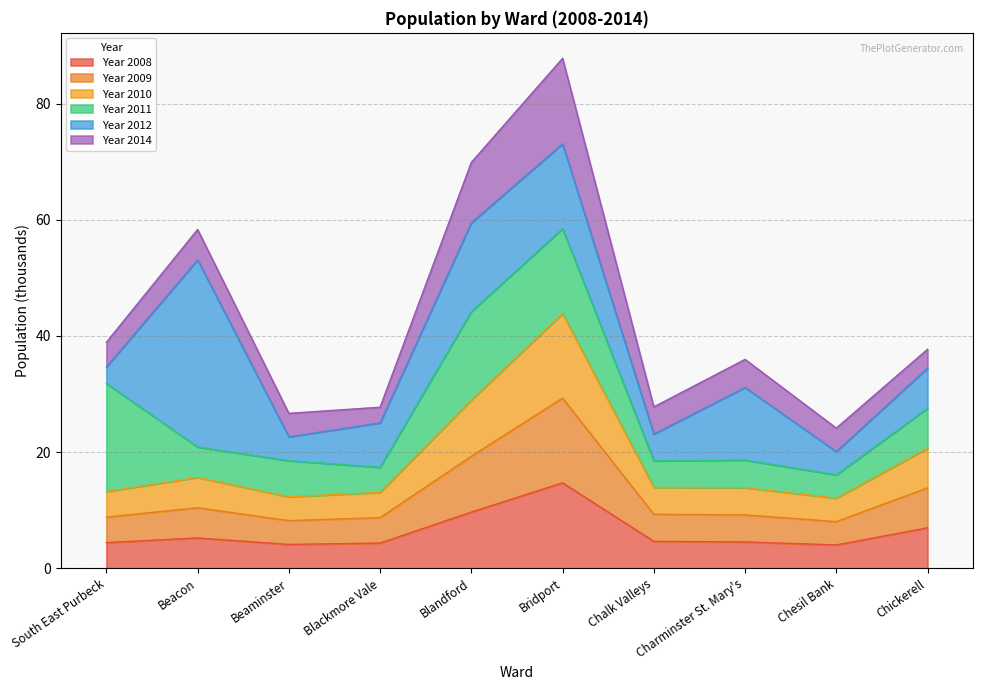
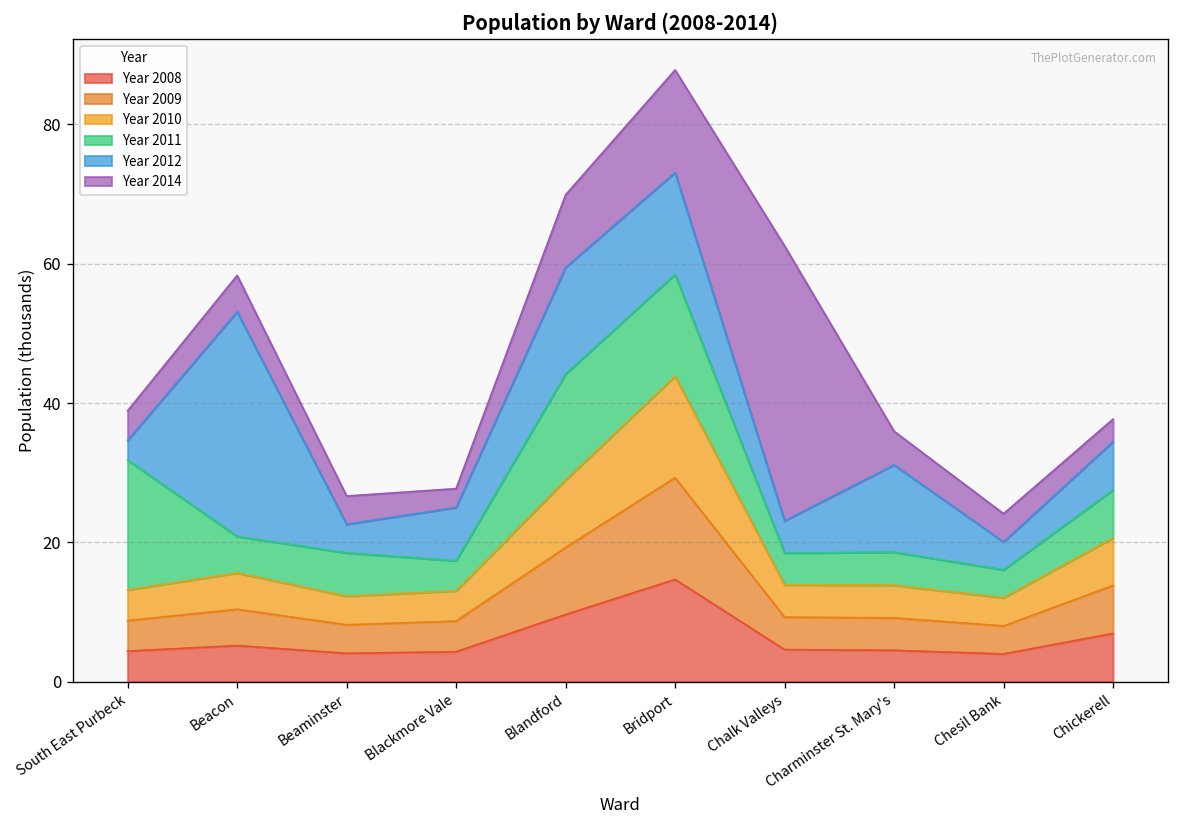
Year 2014, Chalk Valleys: 5 -> 39
